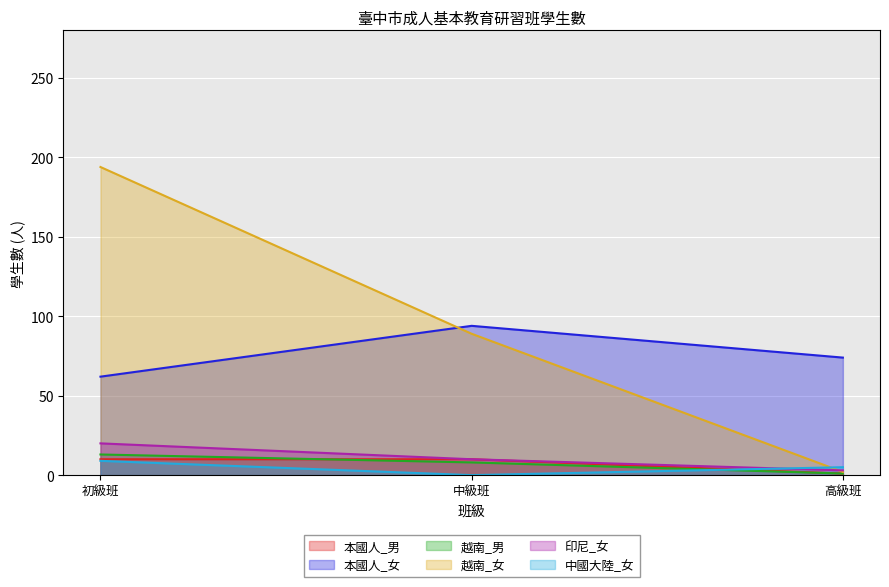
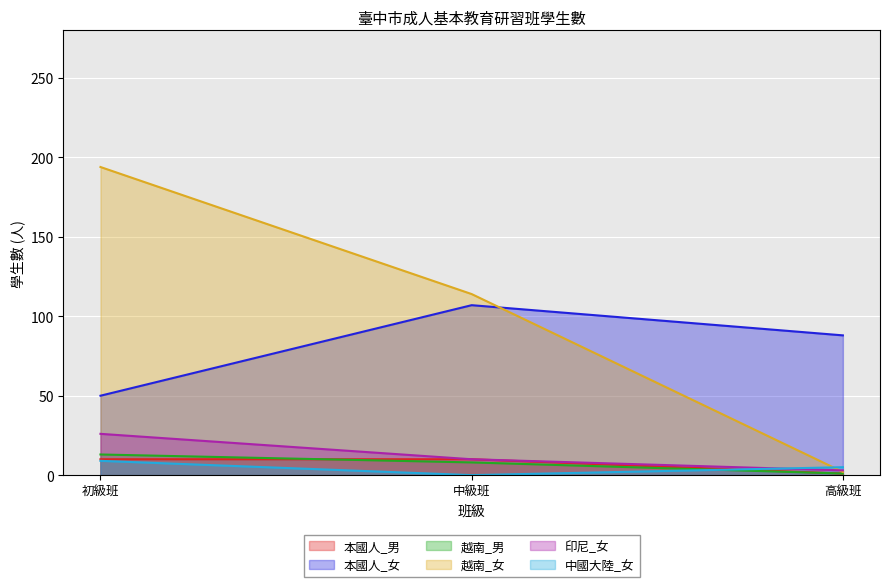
本國人_女, 初級班: 62 -> 50
印尼_女, 初級班: 20 -> 26
本國人_女, 中級班: 94 -> 107
越南_女, 中級班: 89 -> 114
本國人_女, 高級班: 74 -> 88
